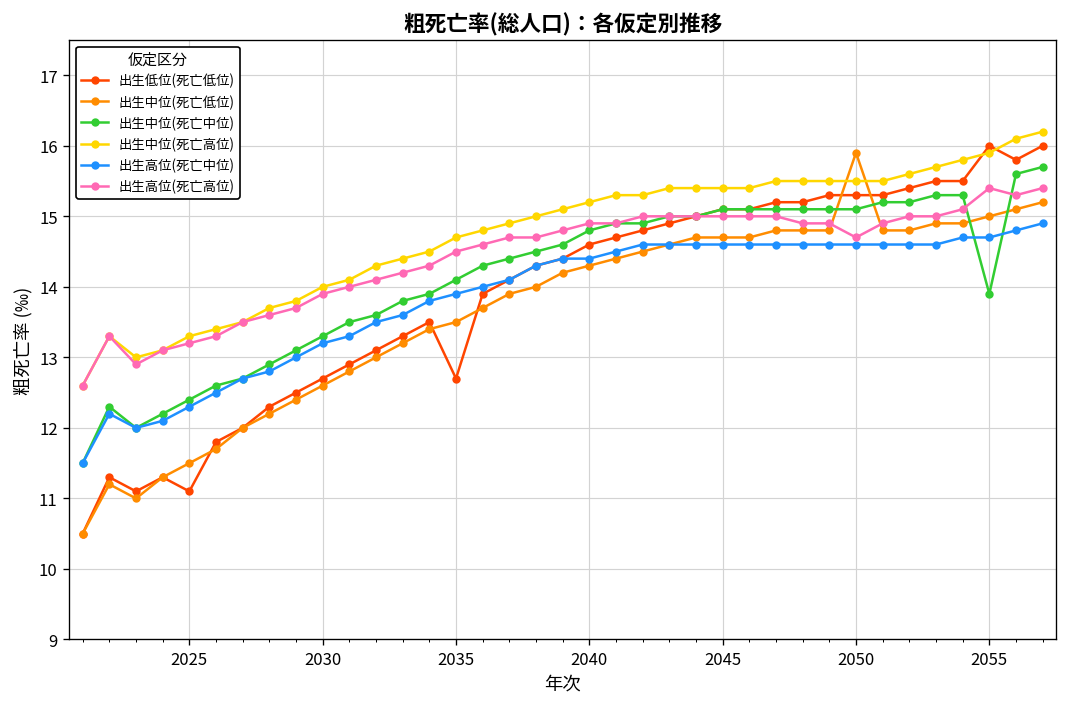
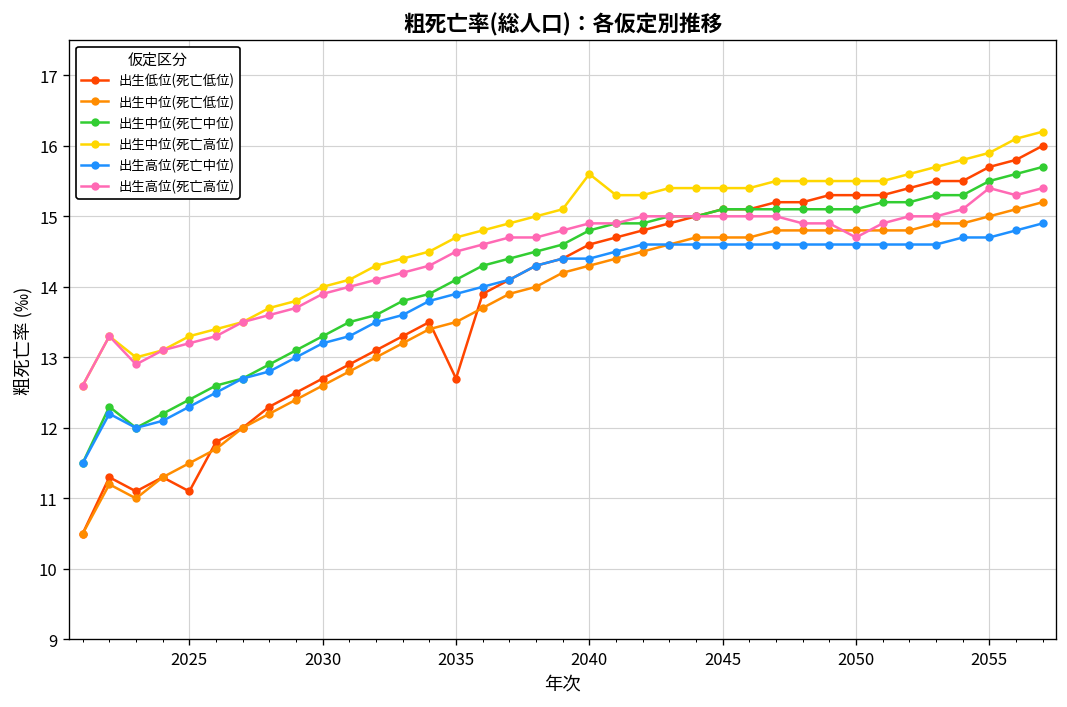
出生中位(死亡高位), 2040: 15.2 -> 15.6
出生中位(死亡低位), 2050: 15.9 -> 14.8
出生低位(死亡低位), 2055: 16.0 -> 15.7
出生中位(死亡中位), 2055: 13.9 -> 15.5
